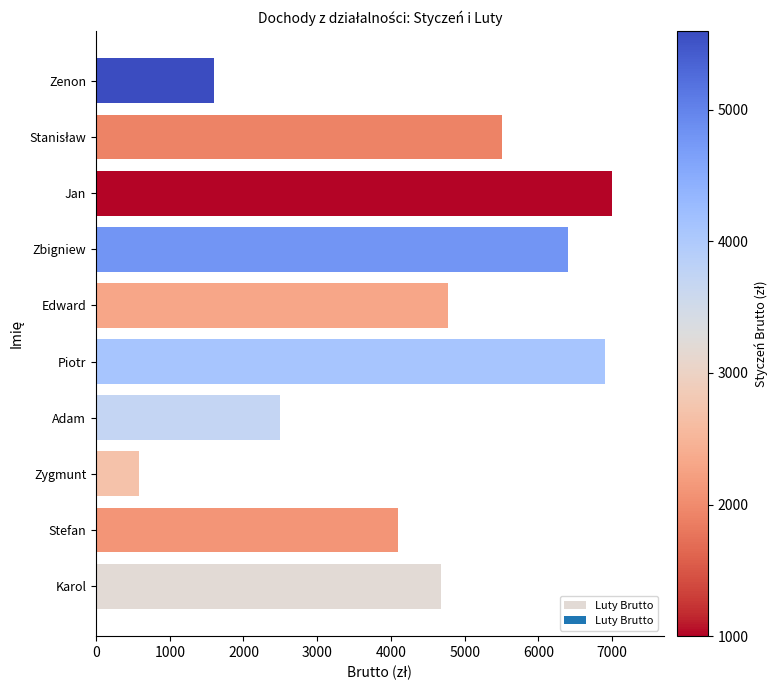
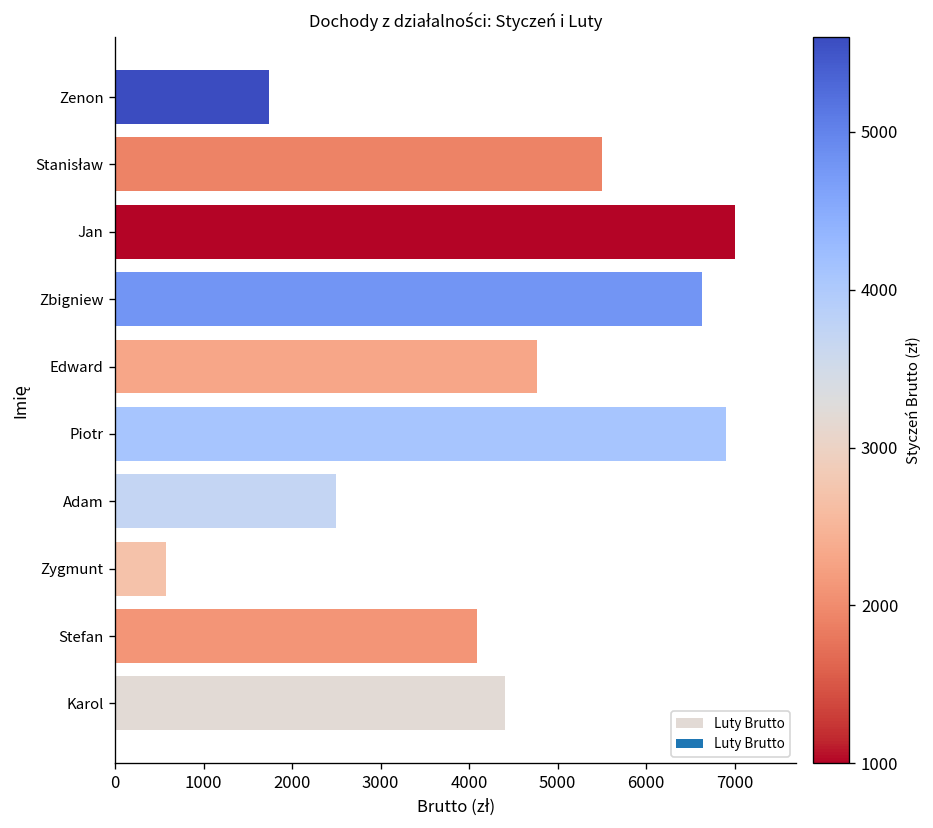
Zenon: 1600 -> 1700
Zbigniew: 6400 -> 6600
Karol: 4700 -> 4400
